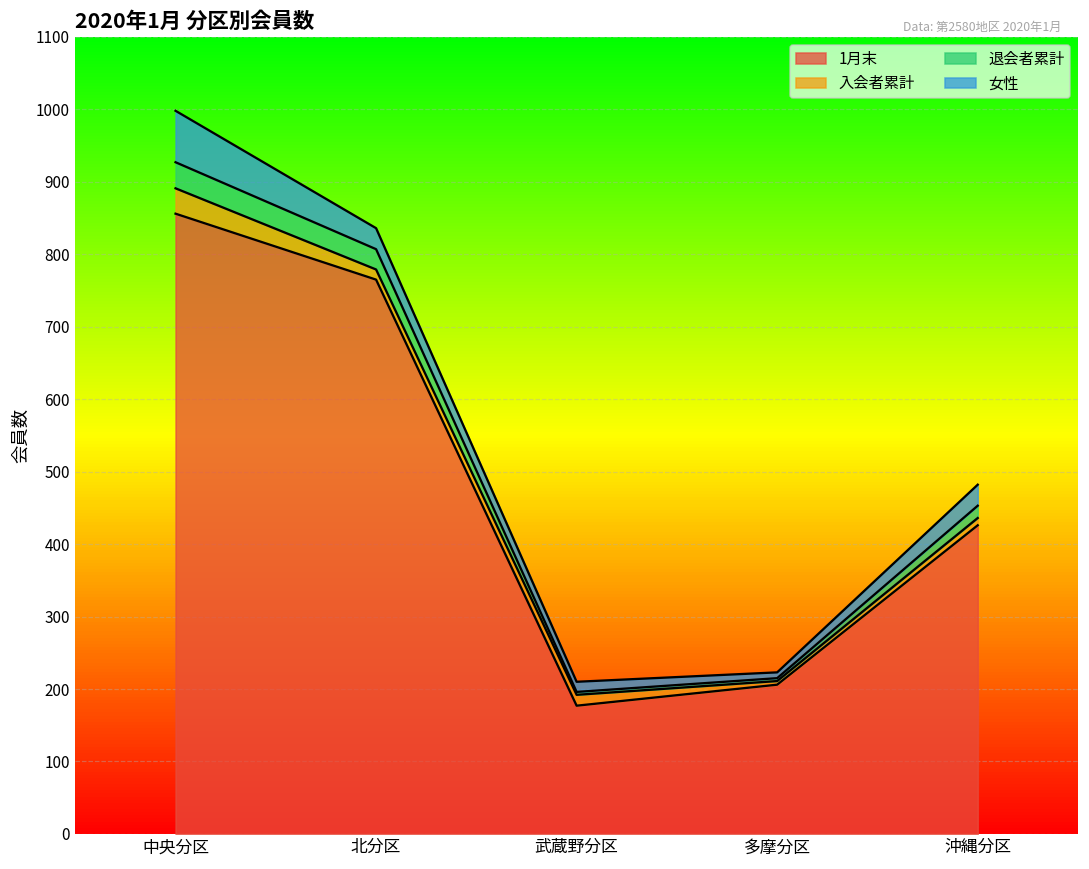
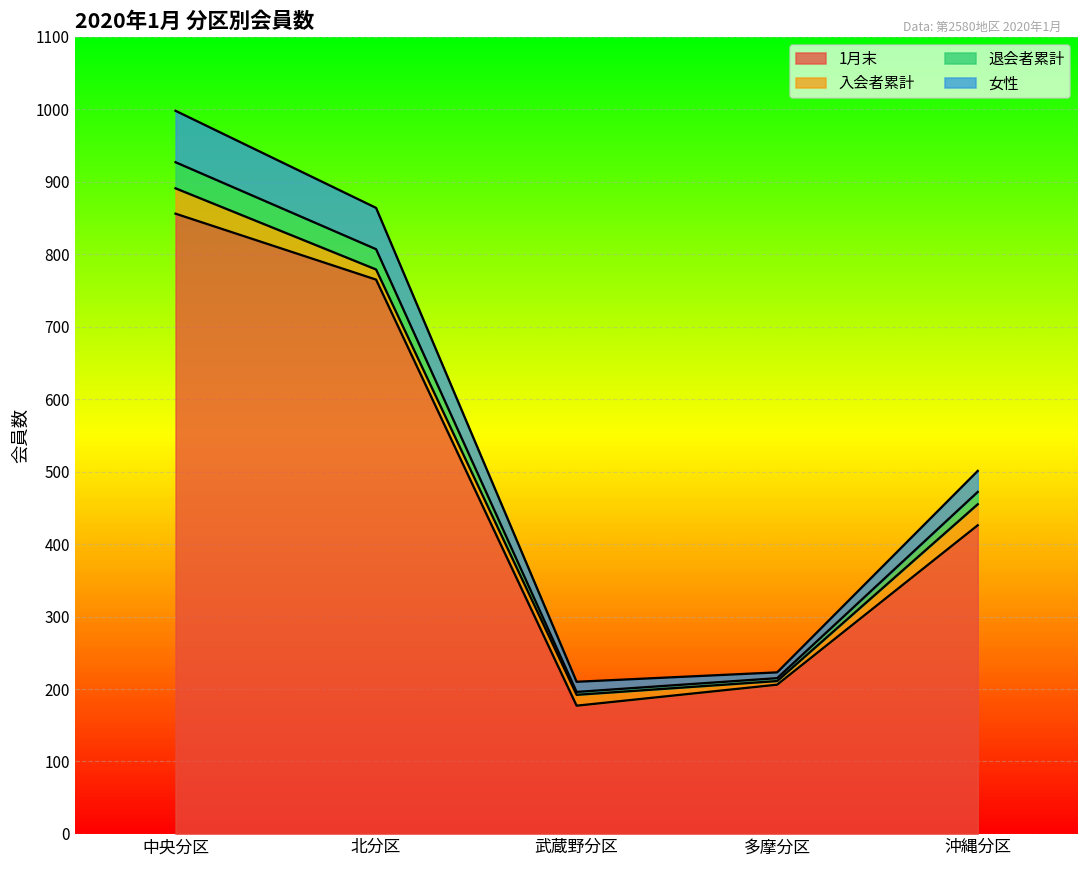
女性, 北分区: 30 -> 60
入会者累計, 沖縄分区: 10 -> 30
